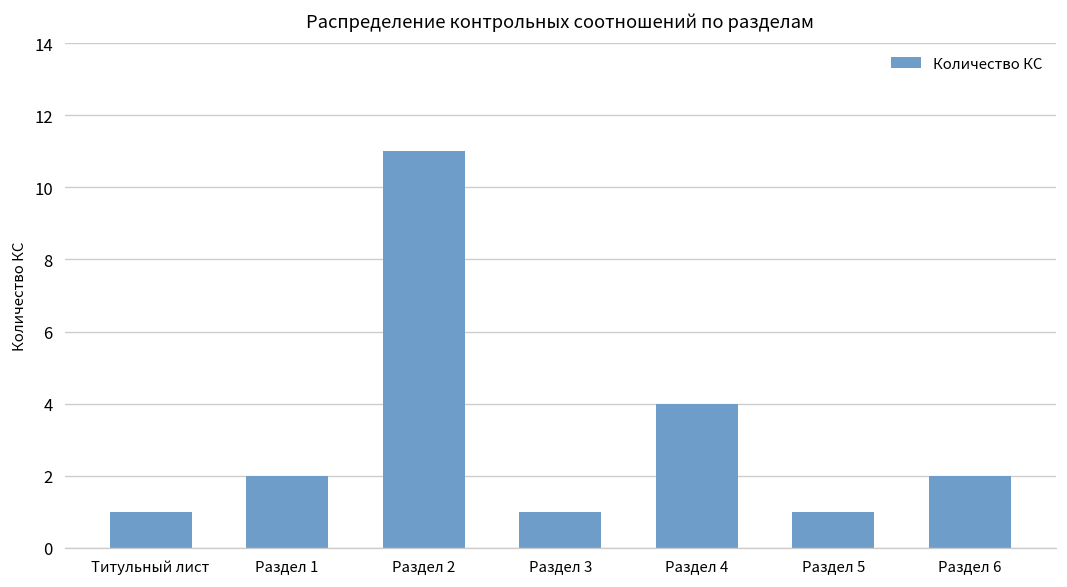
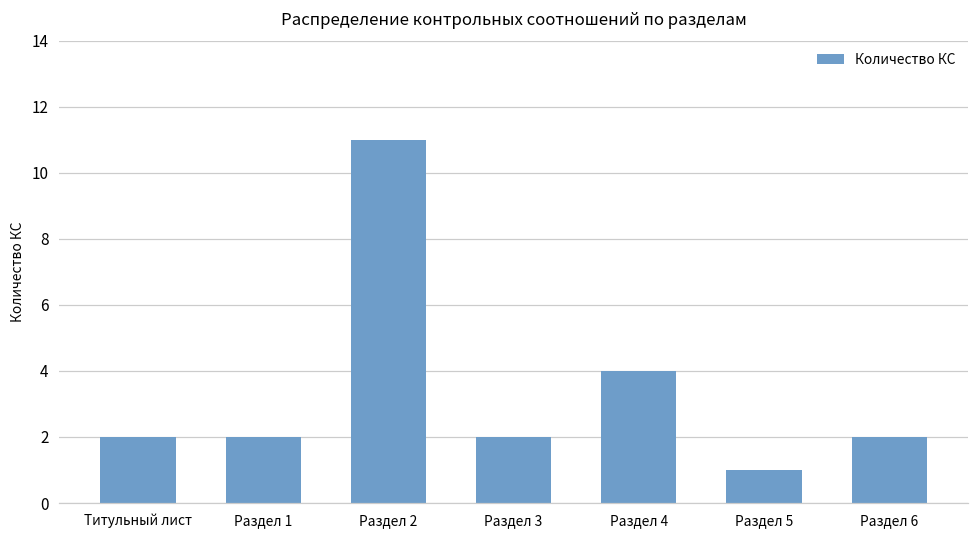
Титульный лист: 1 -> 2
Раздел 3: 1 -> 2
